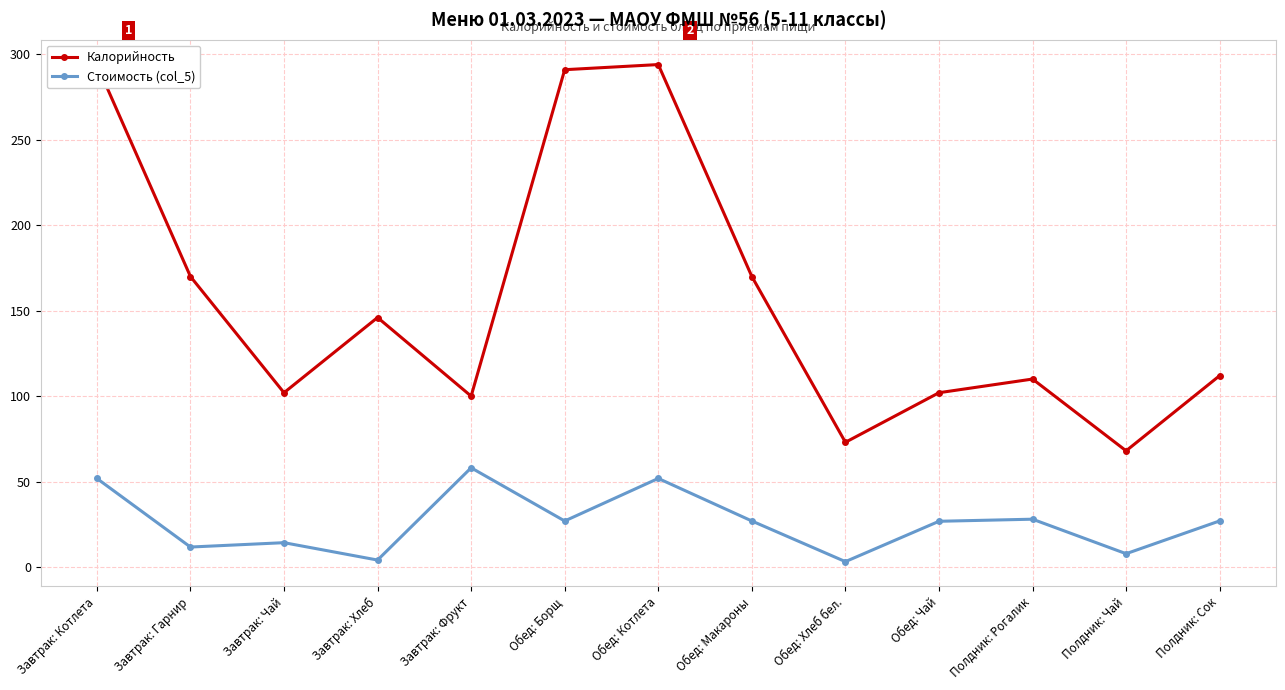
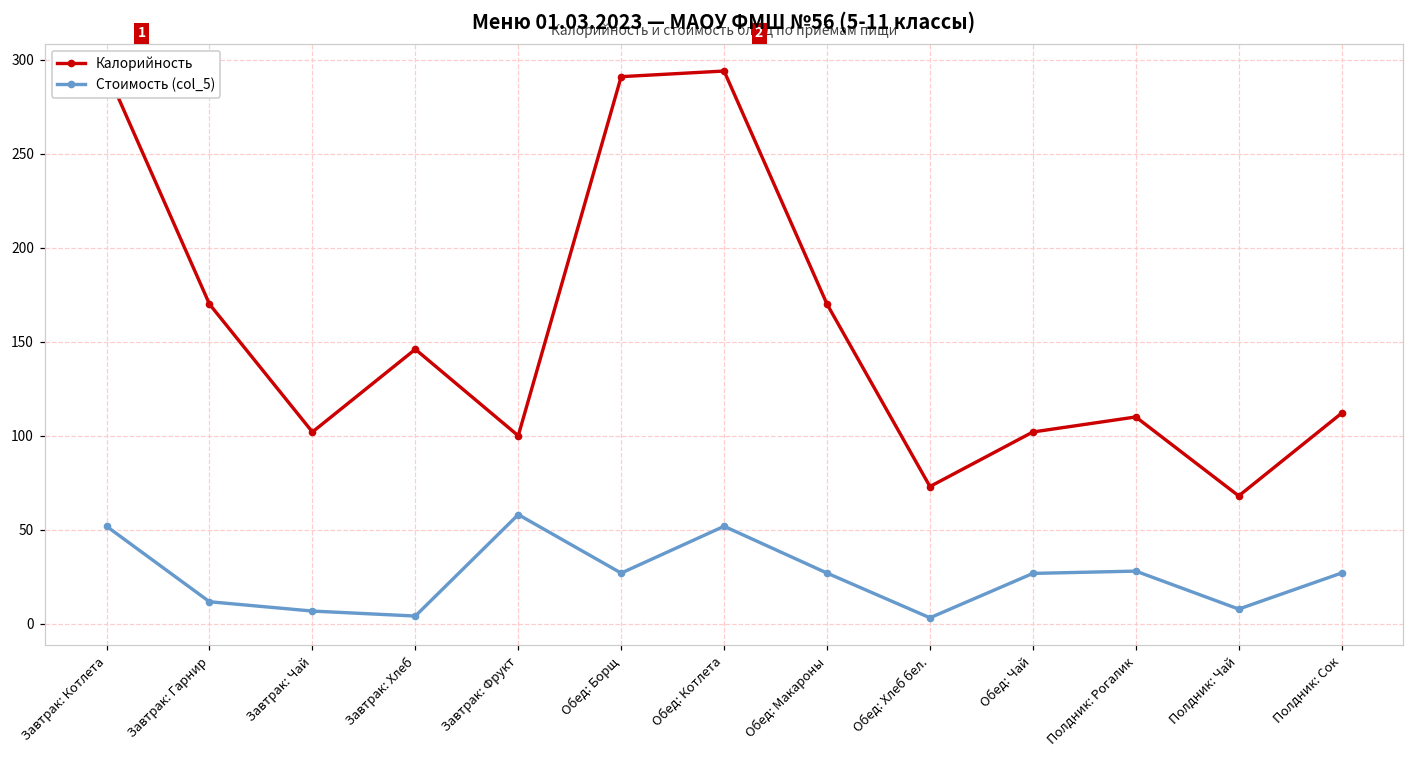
Стоимость (col_5), Завтрак: Чай: 14 -> 7
